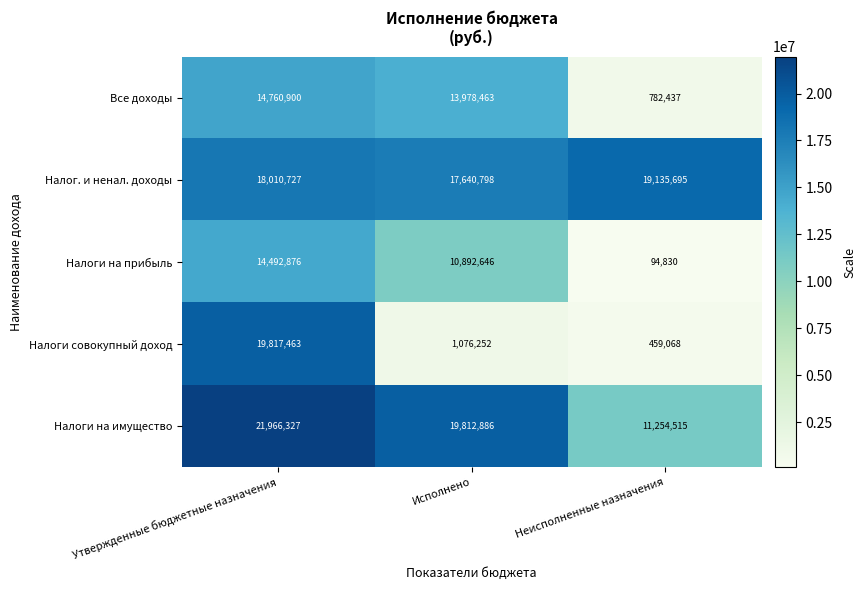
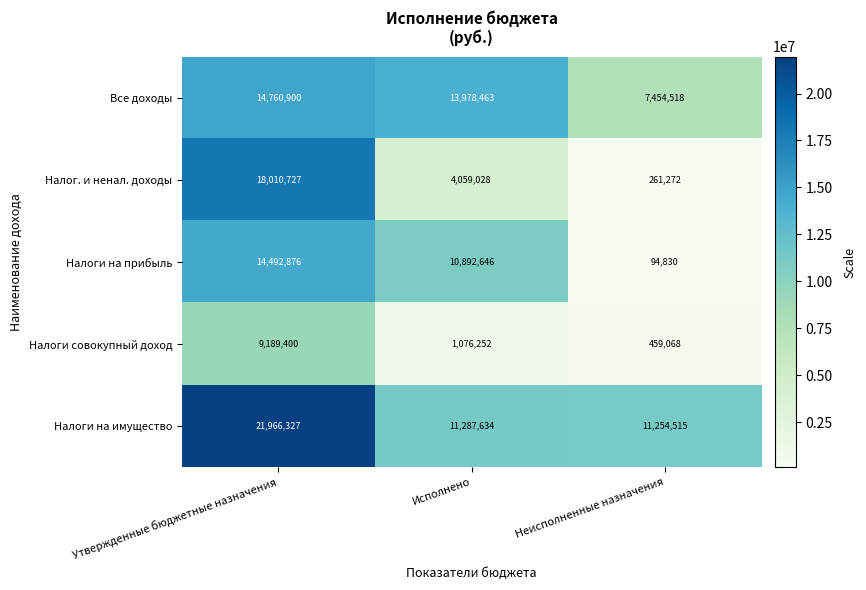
Все доходы, Неисполненные назначения: 782,437 -> 7,454,518
Налог. и ненал. доходы, Исполнено: 17,640,798 -> 4,059,028
Налог. и ненал. доходы, Неисполненные назначения: 19,135,695 -> 261,272
Налоги совокупный доход, Утвержденные бюджетные назначения: 19,817,463 -> 9,189,400
Налоги на имущество, Исполнено: 19,812,886 -> 11,287,634
